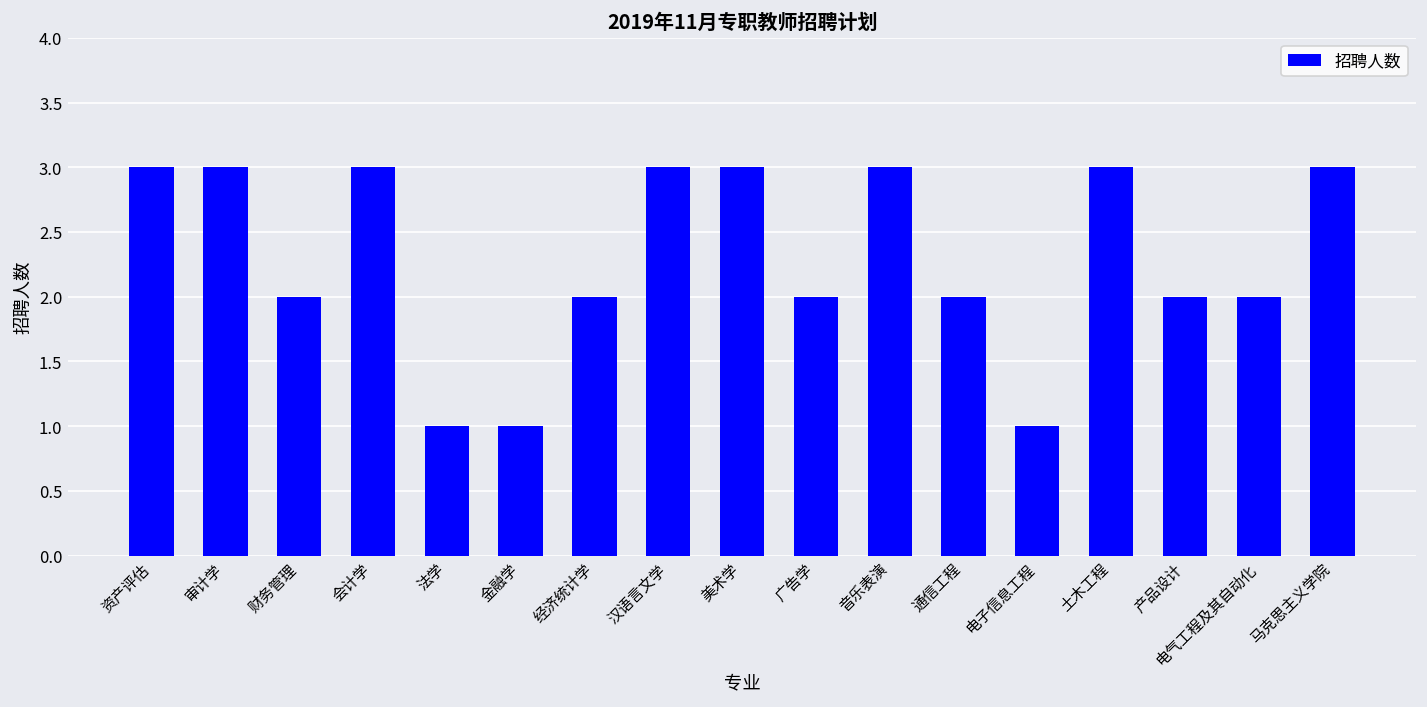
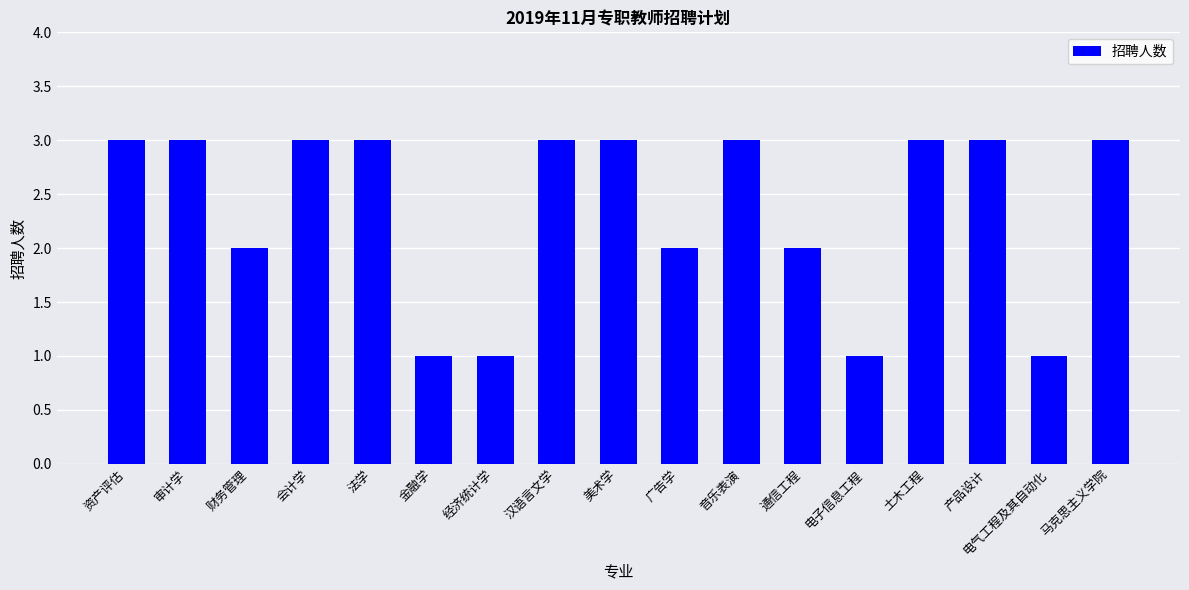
法学: 1 -> 3
经济统计学: 2 -> 1
产品设计: 2 -> 3
电气工程及其自动化: 2 -> 1
